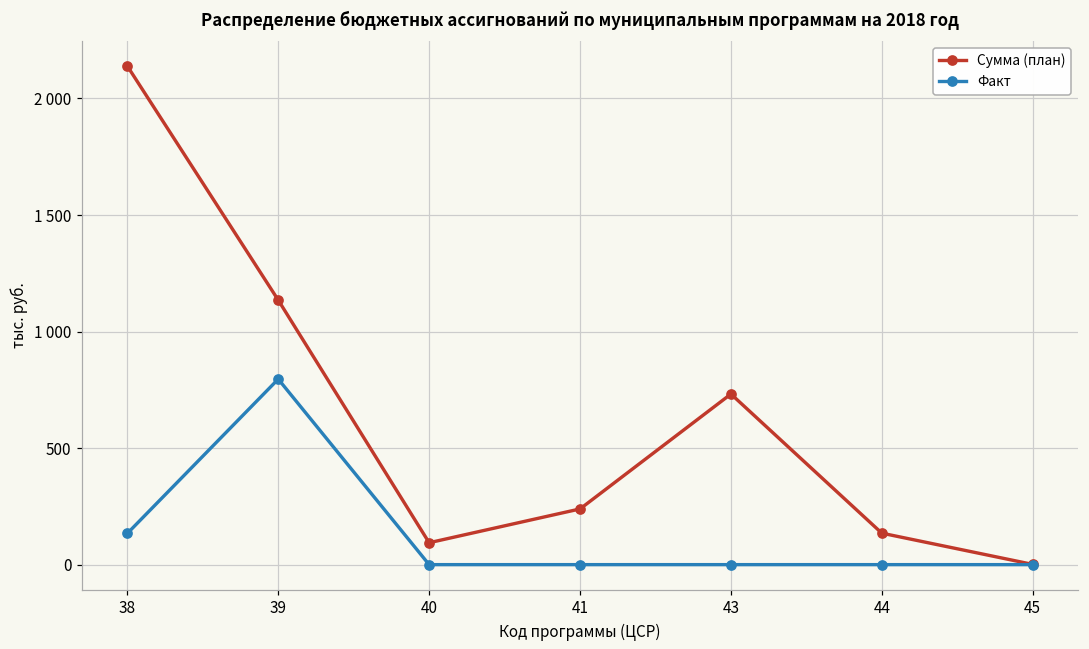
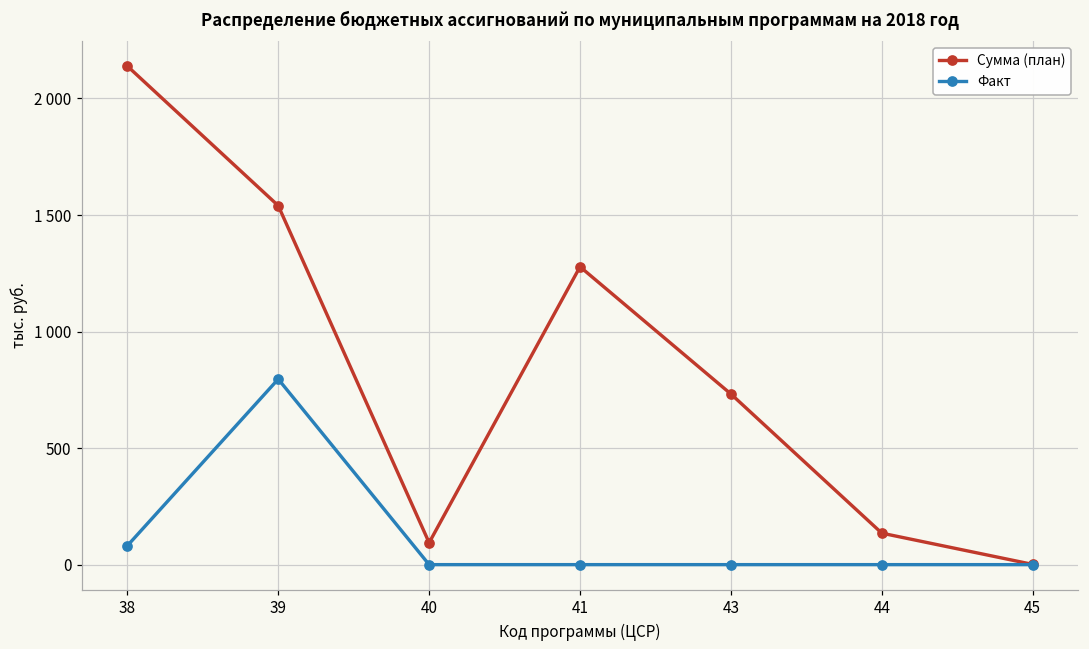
Факт, 38: 130 -> 80
Сумма (план), 39: 1140 -> 1540
Сумма (план), 41: 240 -> 1280
